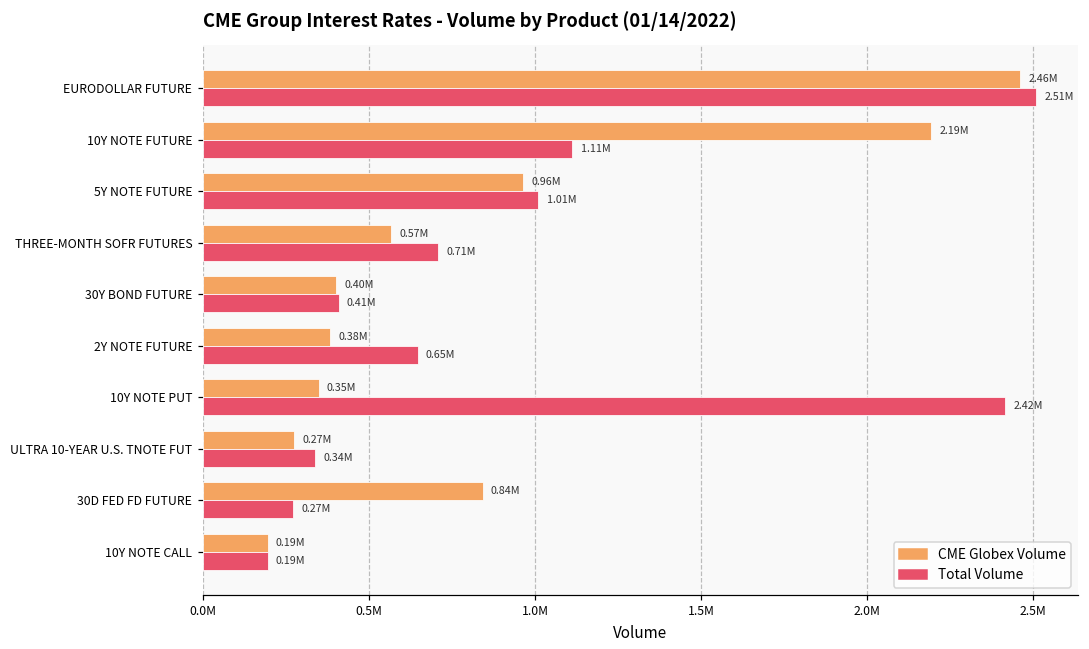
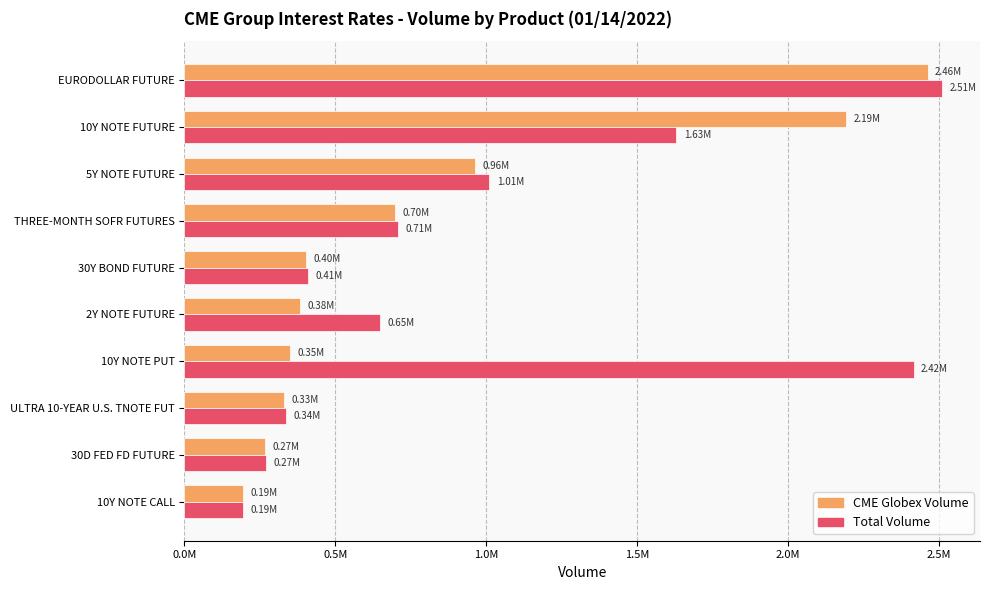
Total Volume, 10Y NOTE FUTURE: 1.11M -> 1.63M
CME Globex Volume, THREE-MONTH SOFR FUTURES: 0.57M -> 0.70M
CME Globex Volume, ULTRA 10-YEAR U.S. TNOTE FUT: 0.27M -> 0.33M
CME Globex Volume, 30D FED FD FUTURE: 0.84M -> 0.27M
